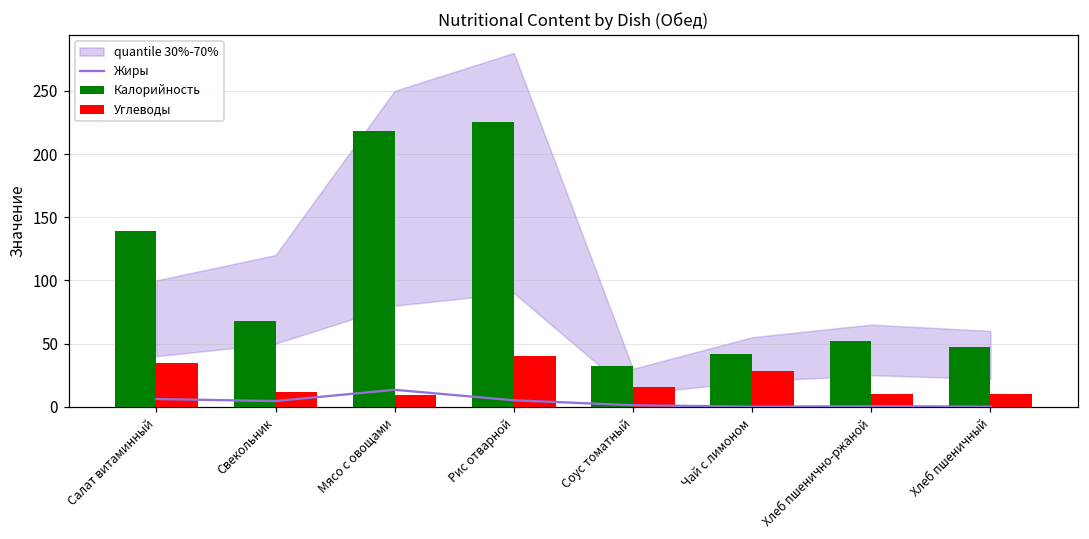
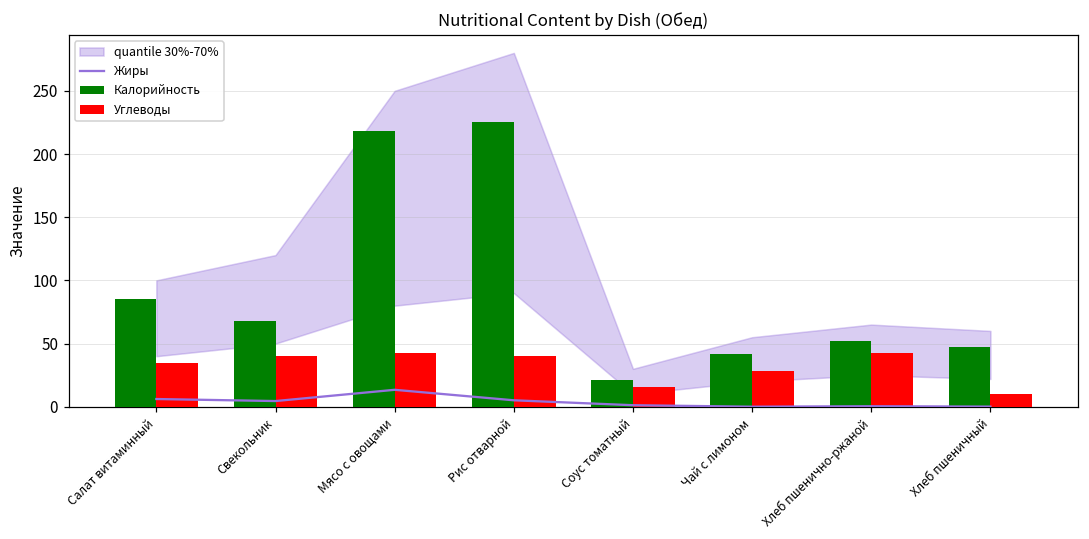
Калорийность, Салат витаминный: 139 -> 85
Углеводы, Свекольник: 12 -> 40
Углеводы, Мясо с овощами: 10 -> 42
Калорийность, Соус томатный: 32 -> 22
Углеводы, Хлеб пшенично-ржаной: 10 -> 43
